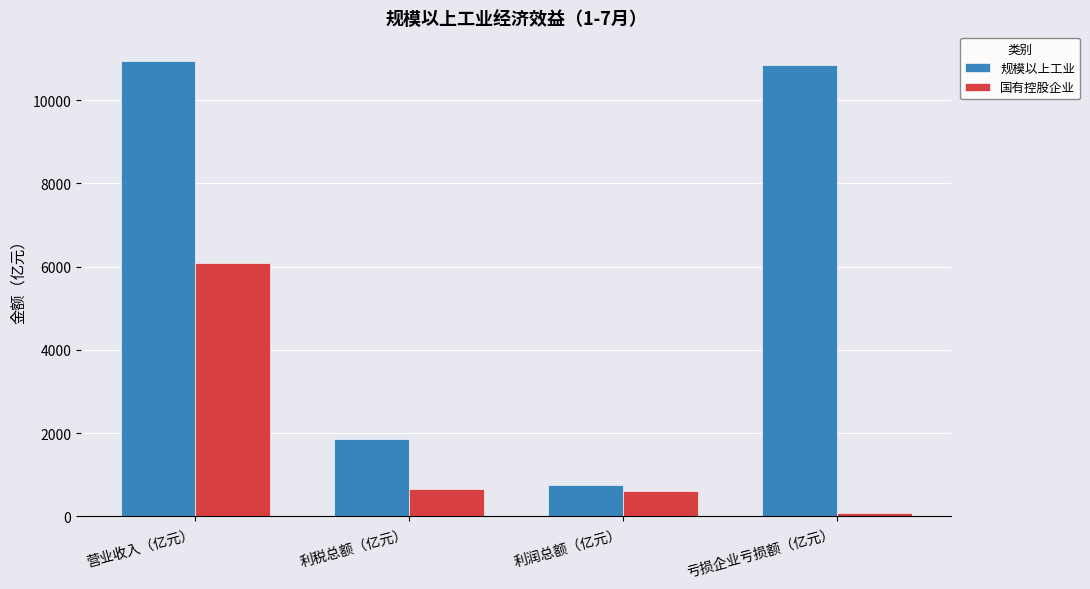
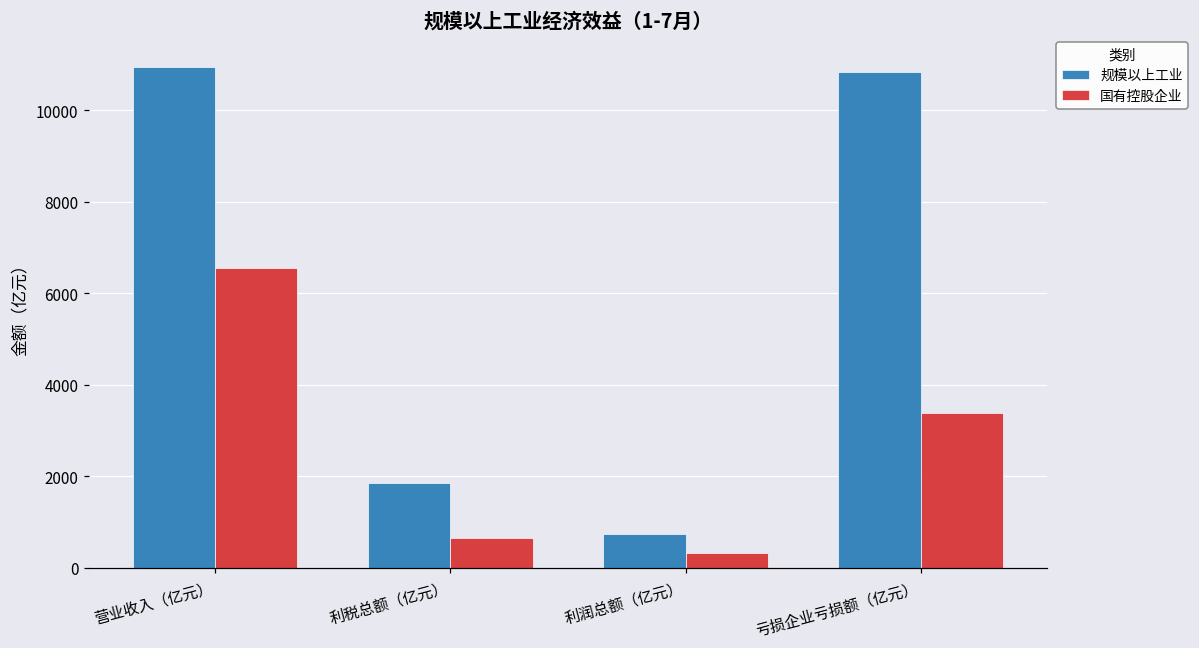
国有控股企业, 营业收入（亿元）: 6100 -> 6600
国有控股企业, 利润总额（亿元）: 600 -> 300
国有控股企业, 亏损企业亏损额（亿元）: 100 -> 3400
